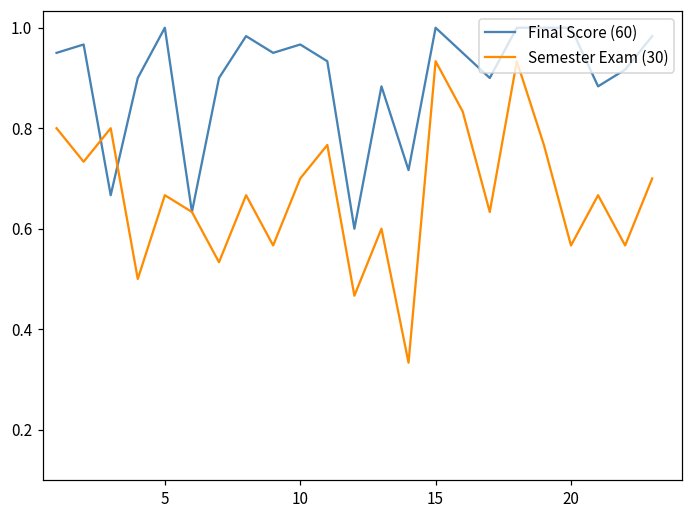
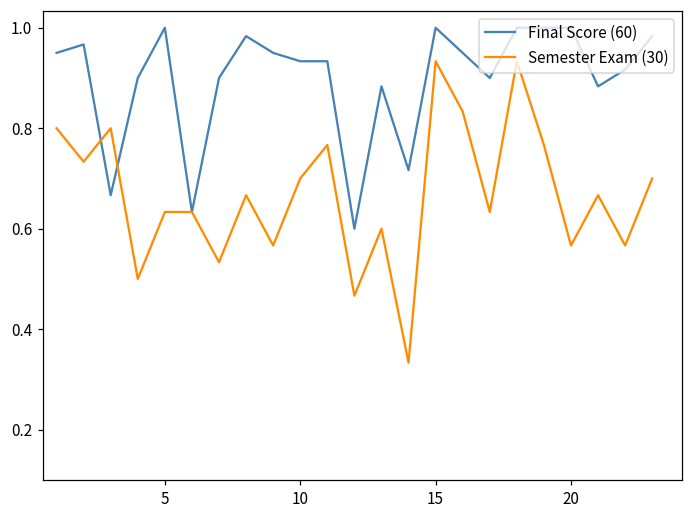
Semester Exam (30), 5: 0.67 -> 0.63
Final Score (60), 10: 0.97 -> 0.93
